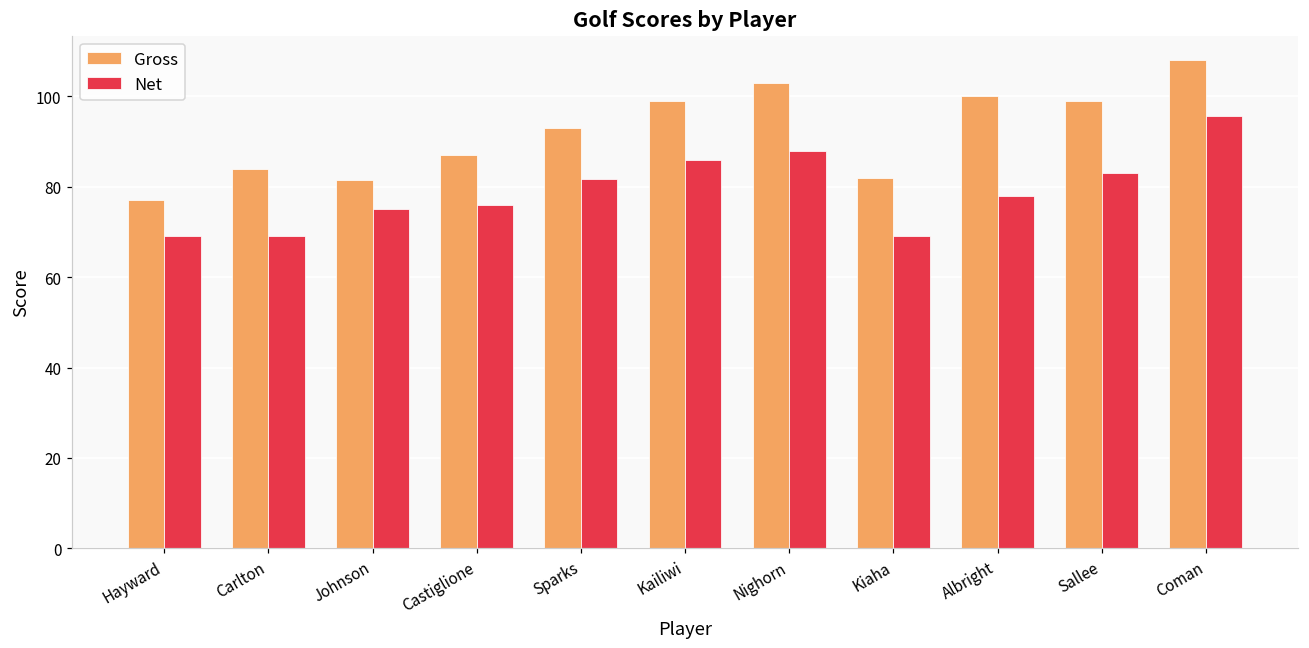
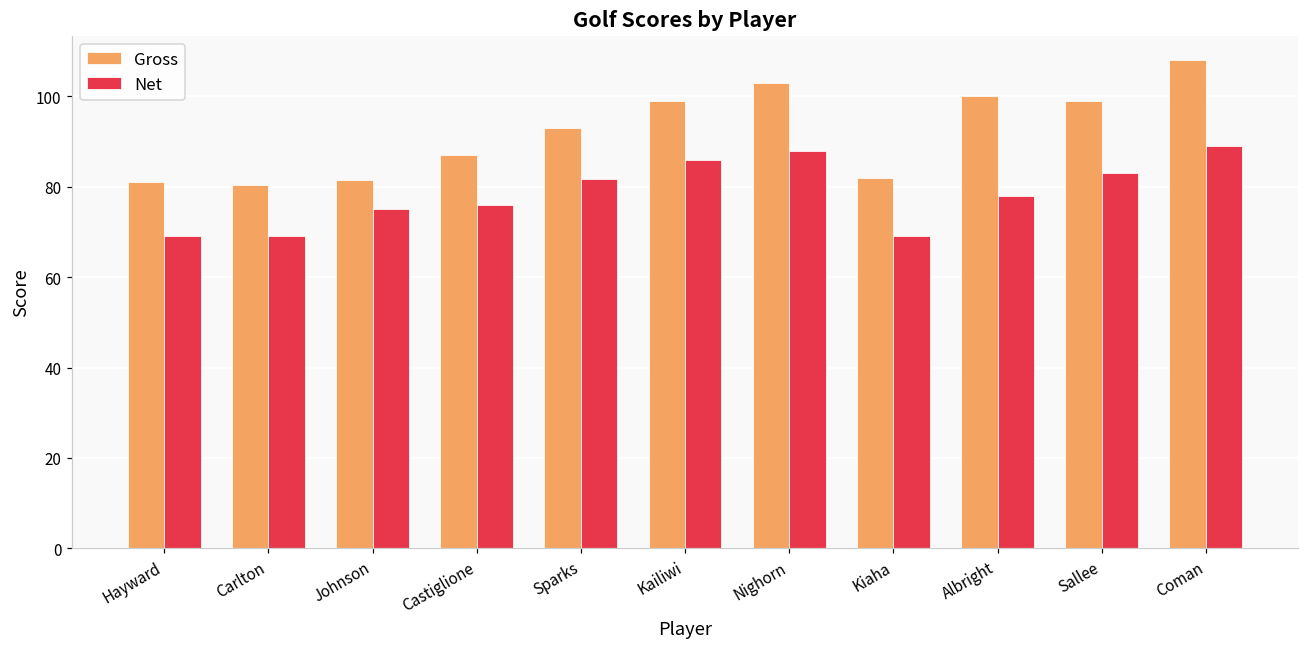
Gross, Hayward: 77 -> 81
Gross, Carlton: 84 -> 80
Net, Coman: 96 -> 89
